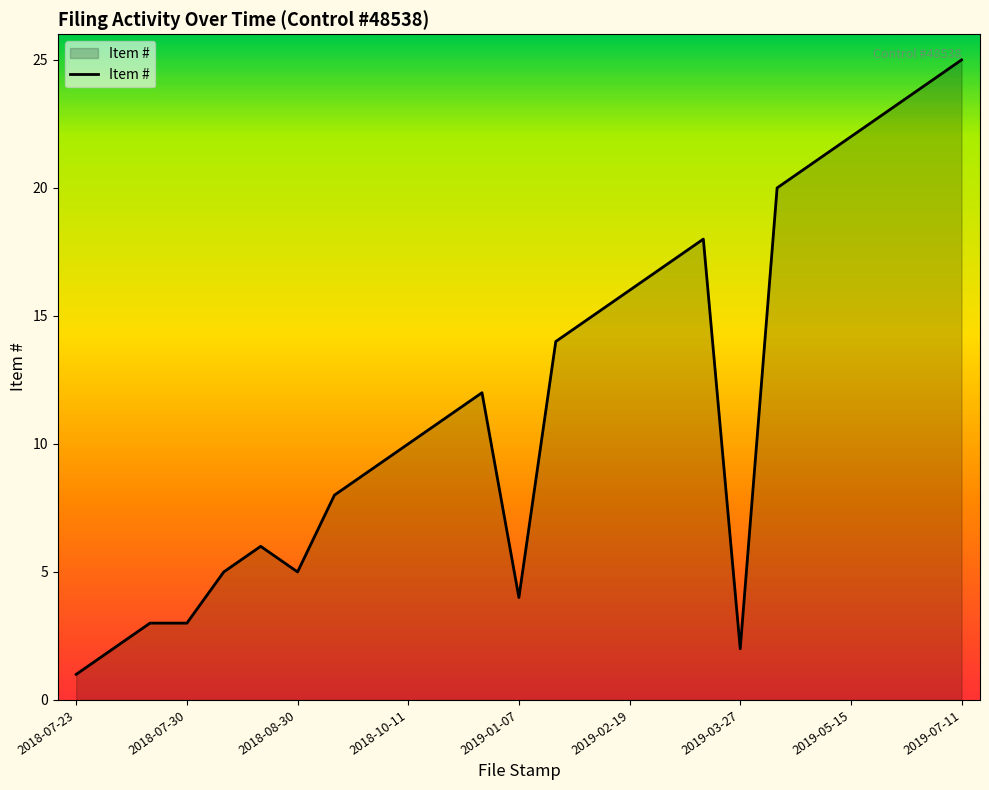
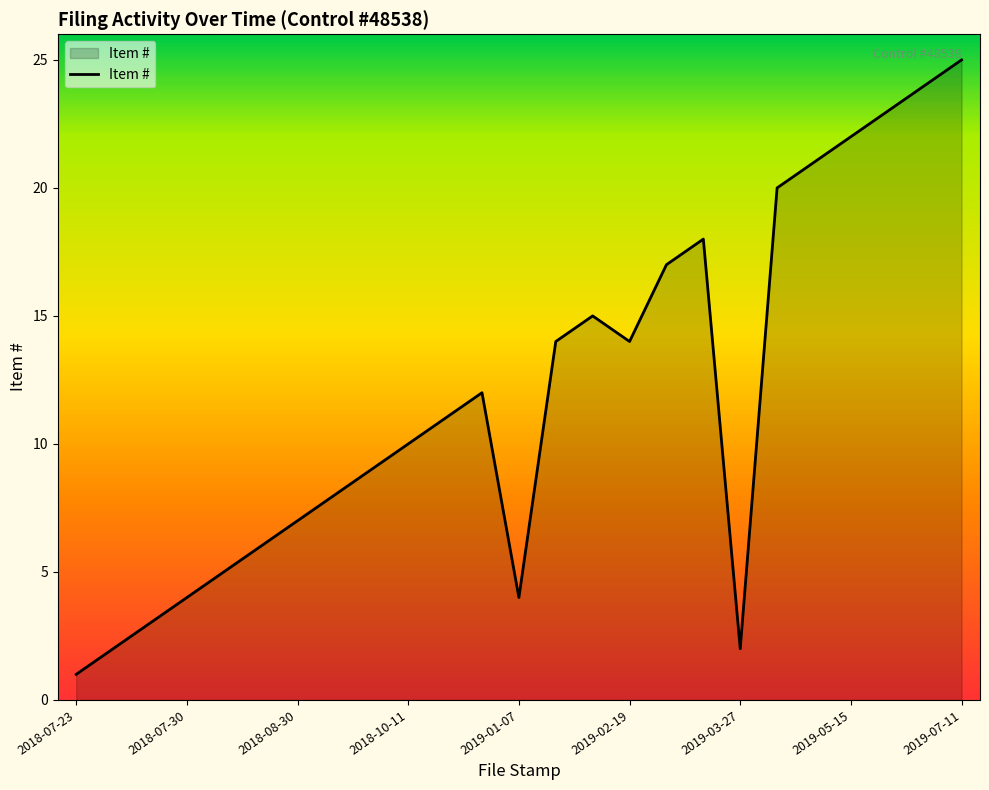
2018-07-30: 3 -> 4
2018-08-30: 5 -> 7
2019-02-19: 16 -> 14
